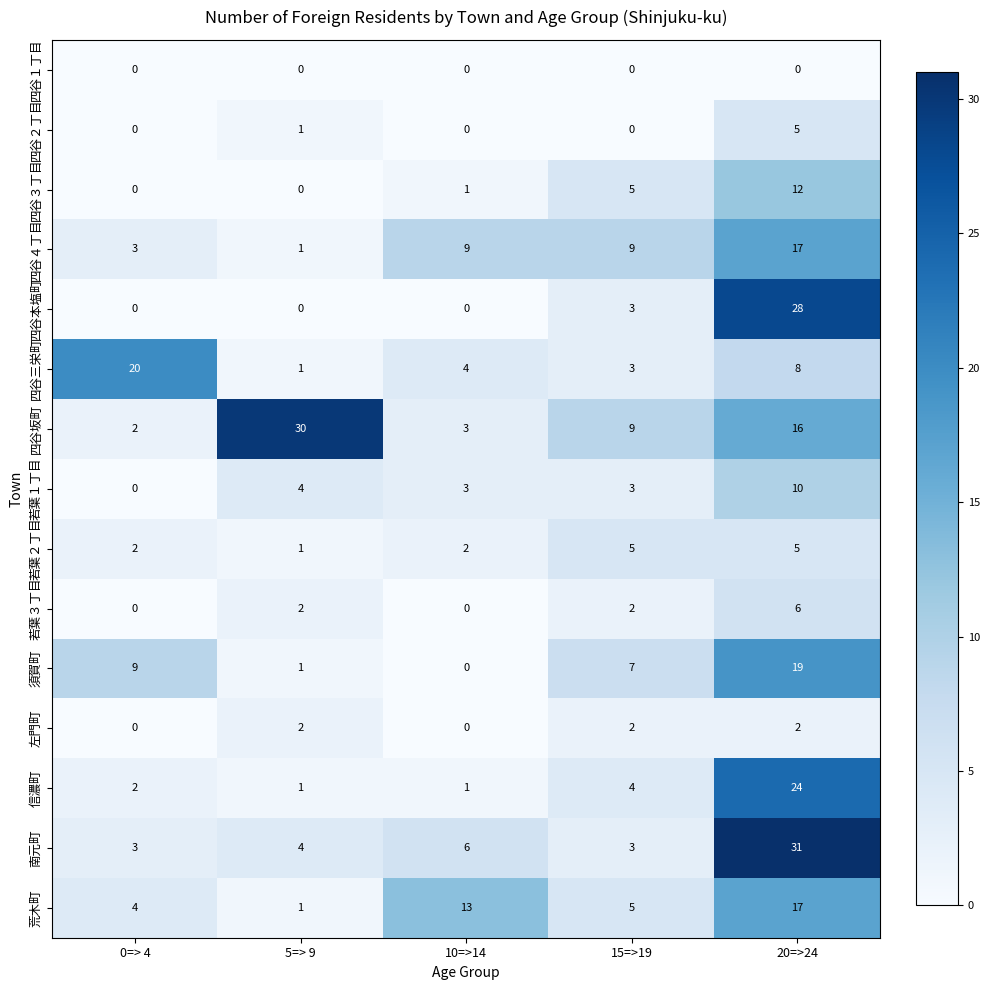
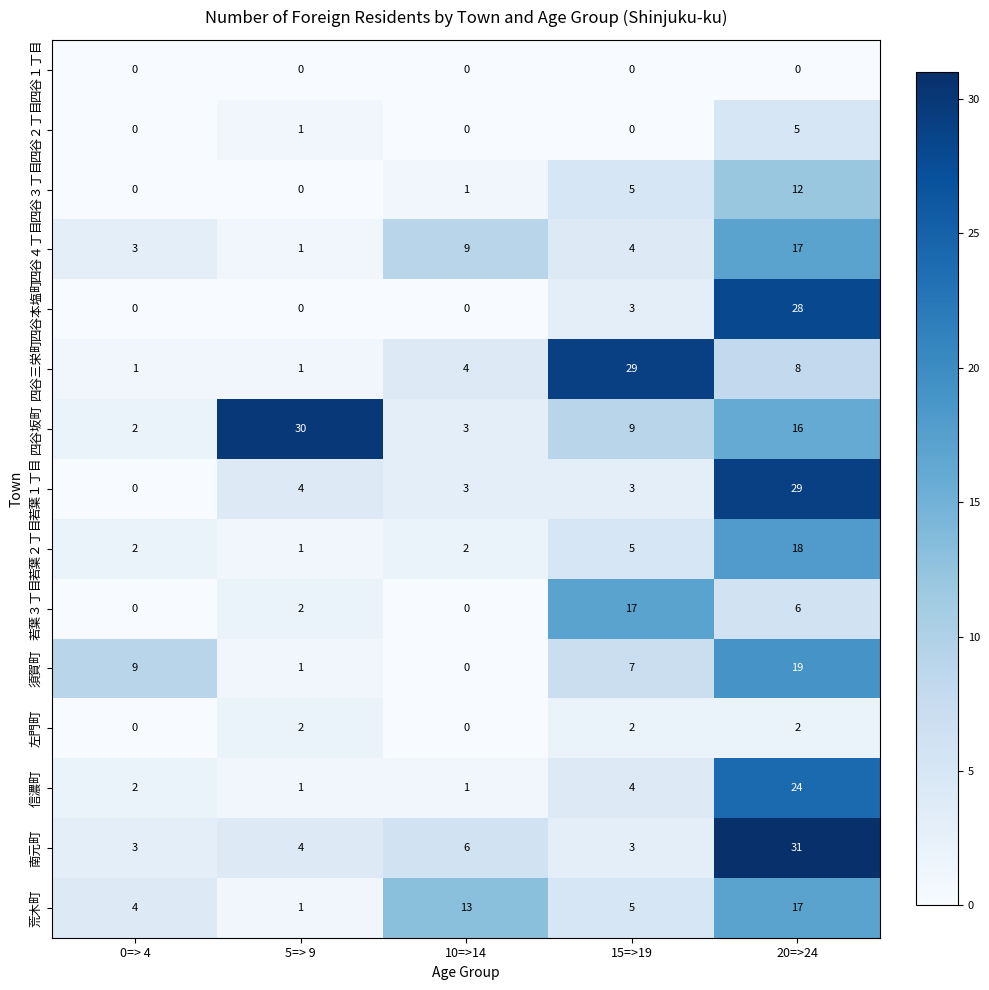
四谷４丁目, 15=>19: 9 -> 4
四谷三栄町, 0=> 4: 20 -> 1
四谷三栄町, 15=>19: 3 -> 29
若葉１丁目, 20=>24: 10 -> 29
若葉２丁目, 20=>24: 5 -> 18
若葉３丁目, 15=>19: 2 -> 17
